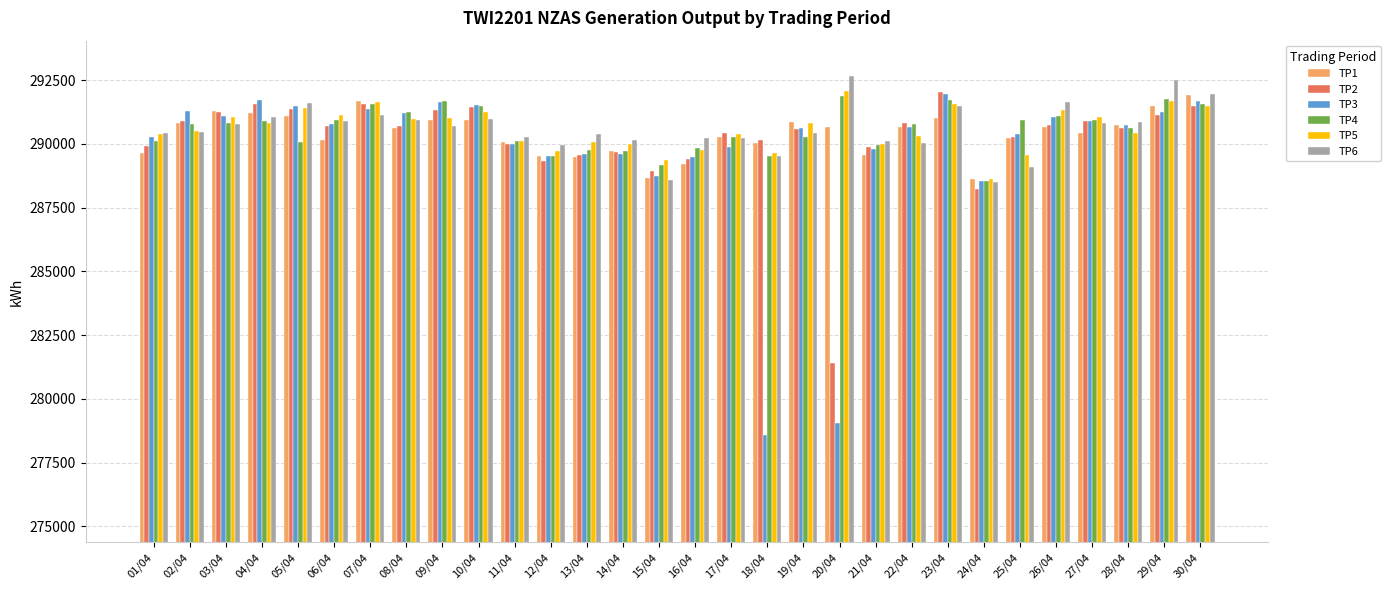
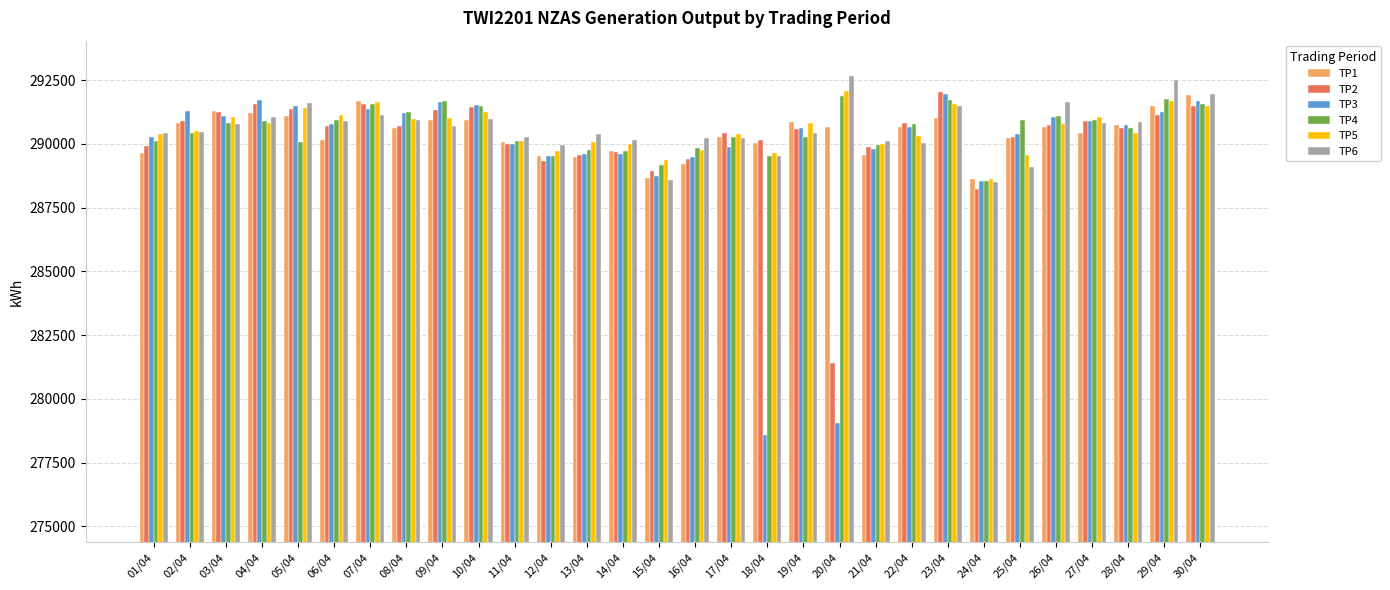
TP4, 02/04: 290800 -> 290400
TP5, 26/04: 291300 -> 290800
